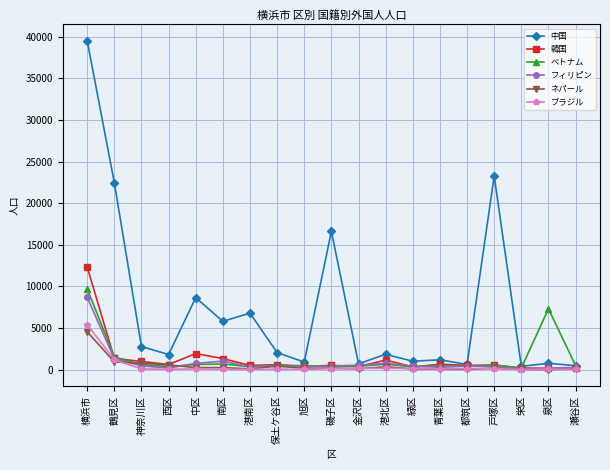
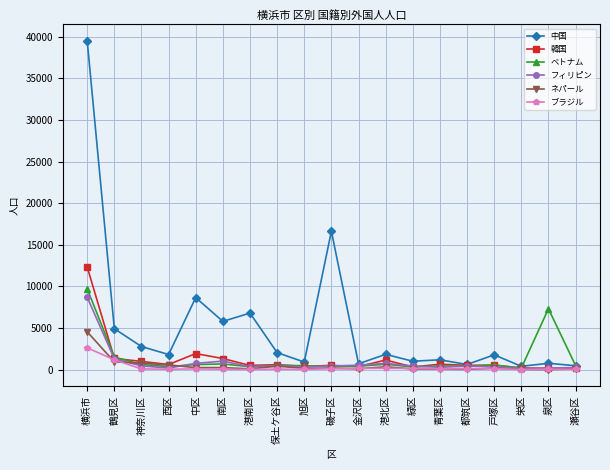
ブラジル, 横浜市: 5000 -> 3000
中国, 鶴見区: 22000 -> 5000
中国, 戸塚区: 23000 -> 2000
